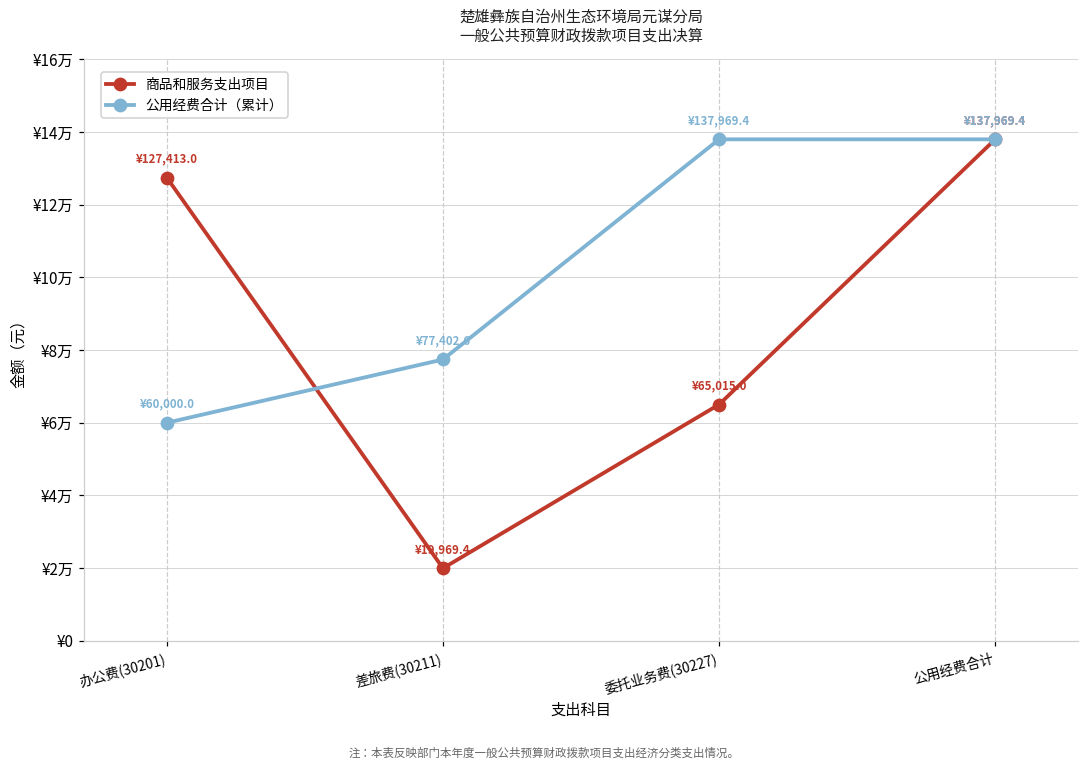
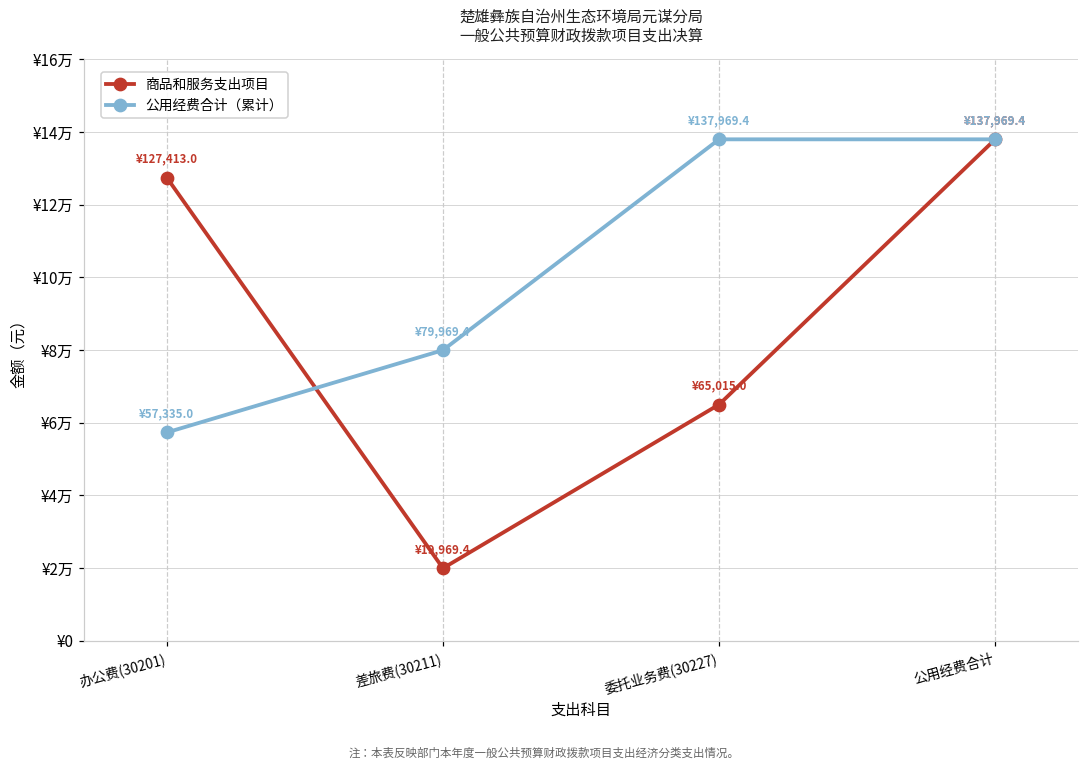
公用经费合计（累计）, 办公费(30201): ¥60,000.0 -> ¥57,335.0
公用经费合计（累计）, 差旅费(30211): ¥77,402.6 -> ¥79,969.4
